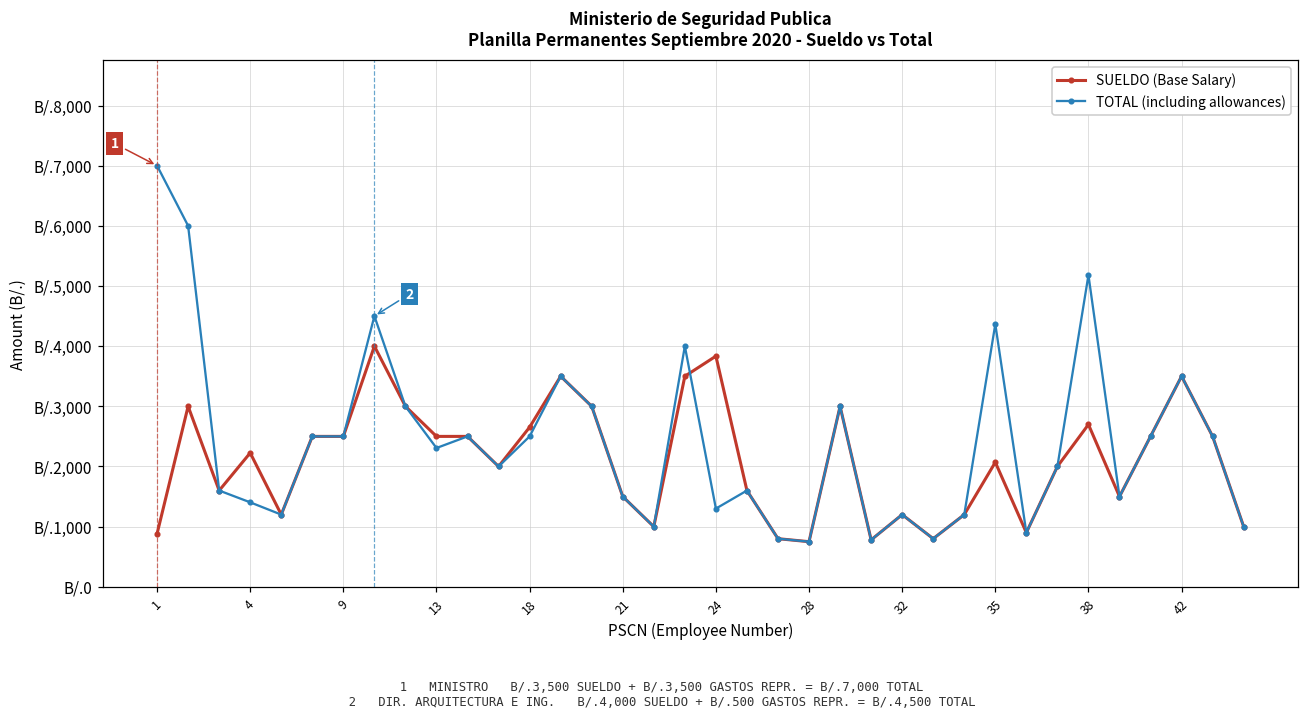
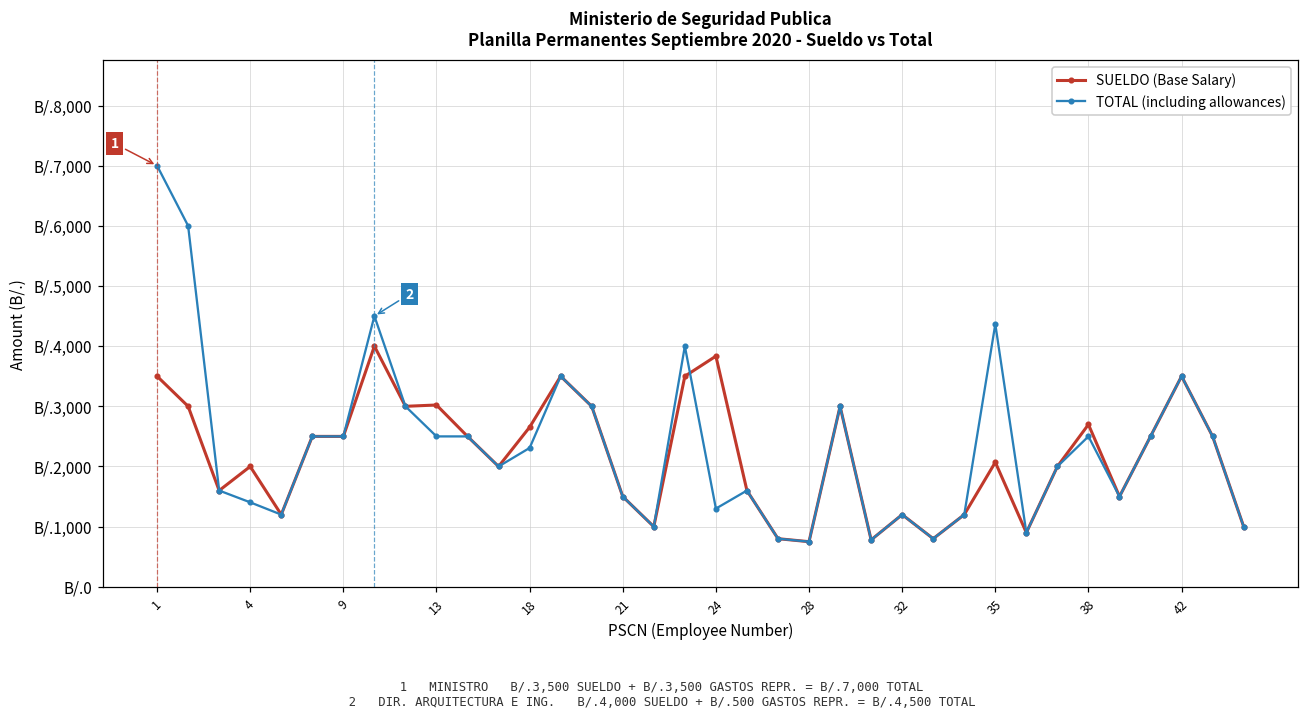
SUELDO (Base Salary), 1: B/.900 -> B/.3,500
SUELDO (Base Salary), 4: B/.2,200 -> B/.2,000
SUELDO (Base Salary), 13: B/.2,500 -> B/.3,000
TOTAL (including allowances), 13: B/.2,300 -> B/.2,500
TOTAL (including allowances), 18: B/.2,500 -> B/.2,300
TOTAL (including allowances), 38: B/.5,200 -> B/.2,500
